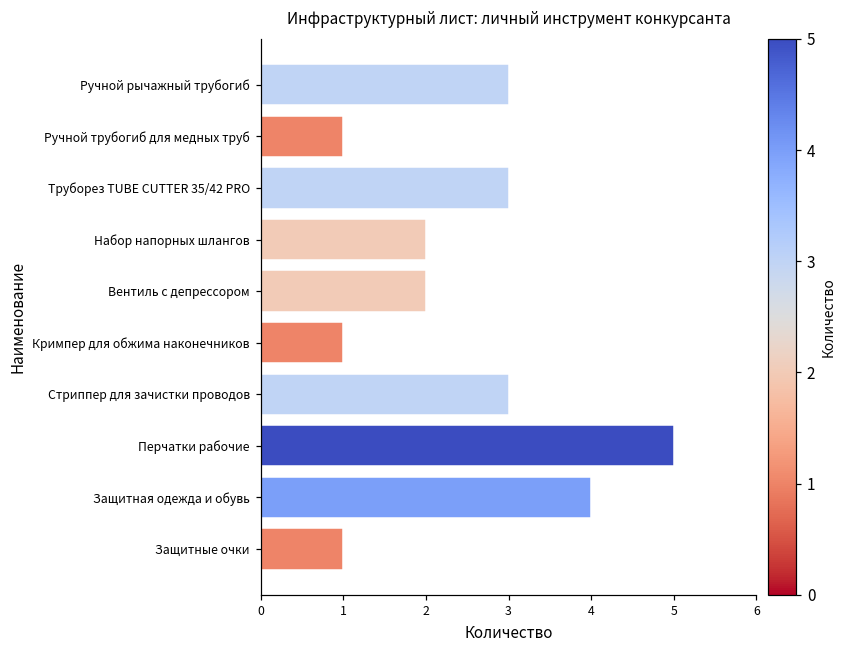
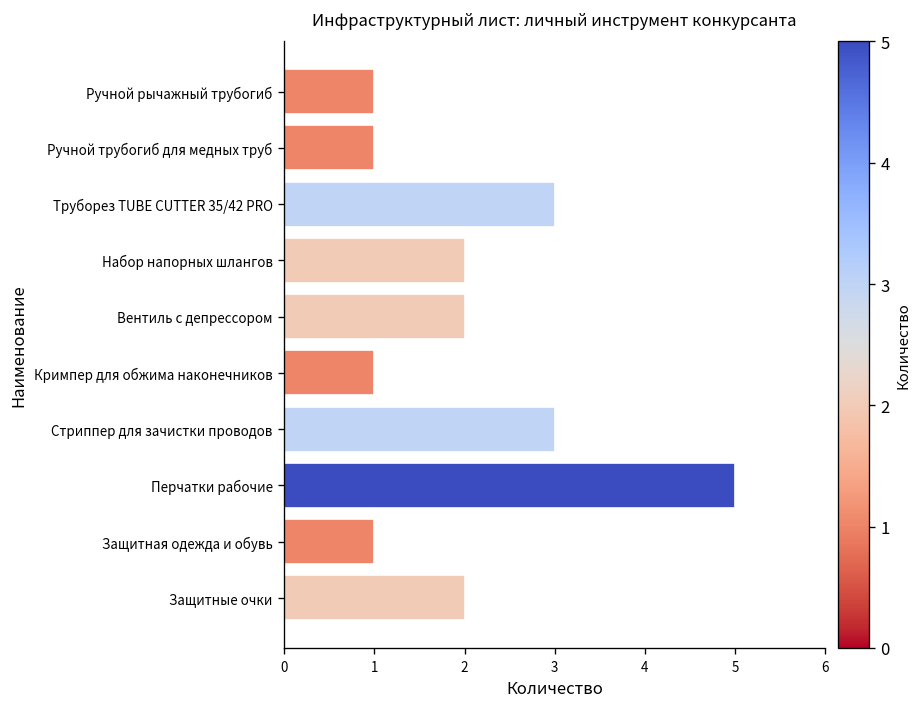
Ручной рычажный трубогиб: 3 -> 1
Защитная одежда и обувь: 4 -> 1
Защитные очки: 1 -> 2
